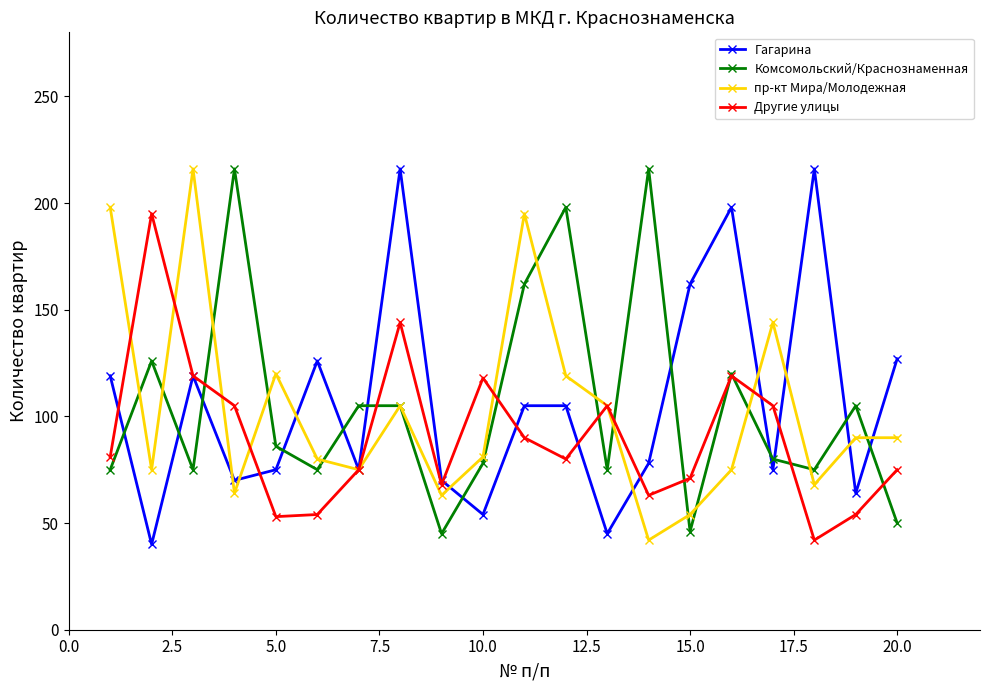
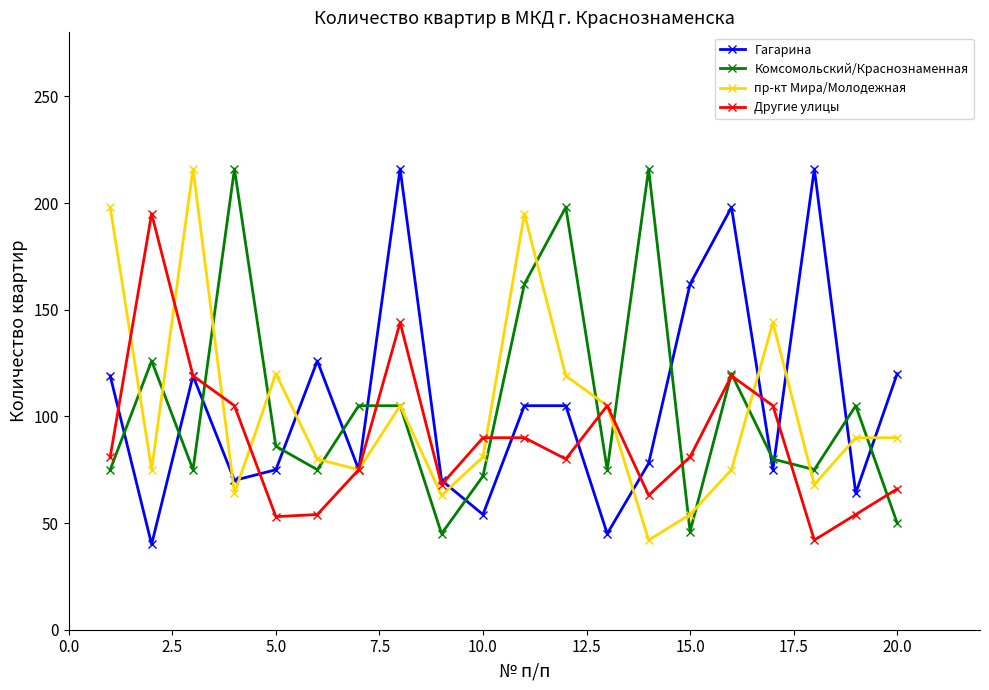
Комсомольский/Краснознаменная, 10.0: 78 -> 72
Другие улицы, 10.0: 118 -> 90
Другие улицы, 15.0: 71 -> 81
Гагарина, 20.0: 127 -> 120
Другие улицы, 20.0: 75 -> 66
